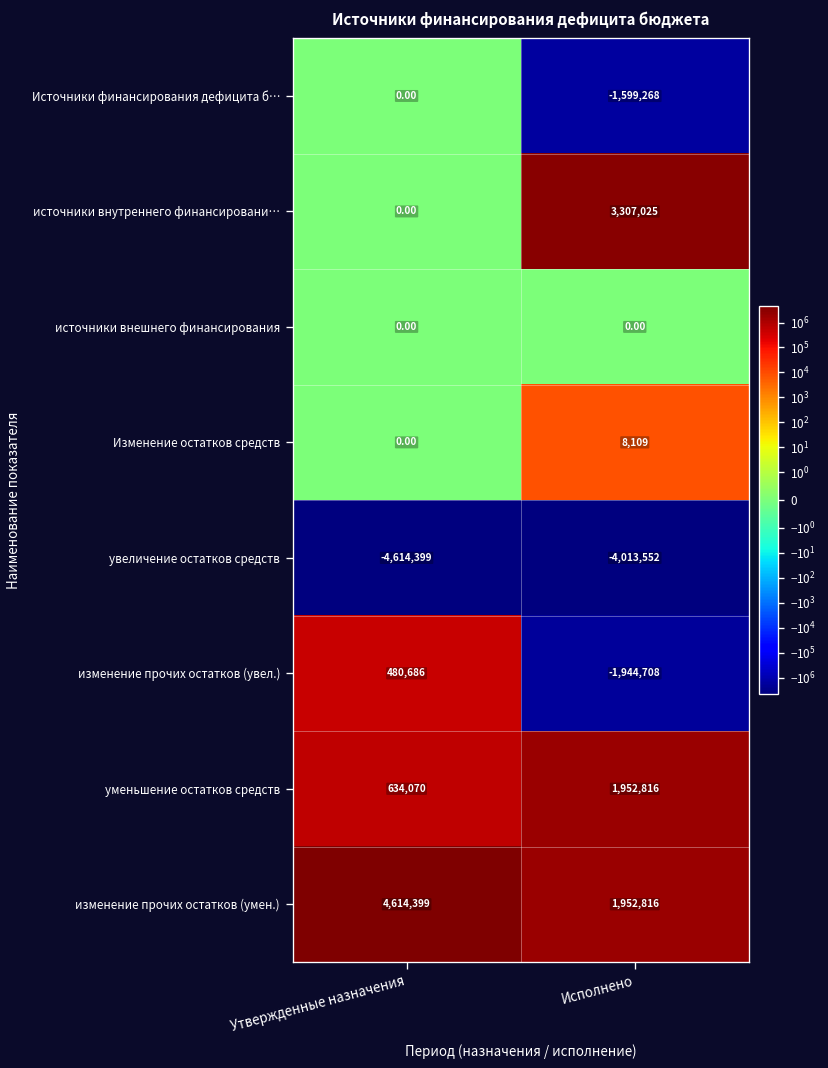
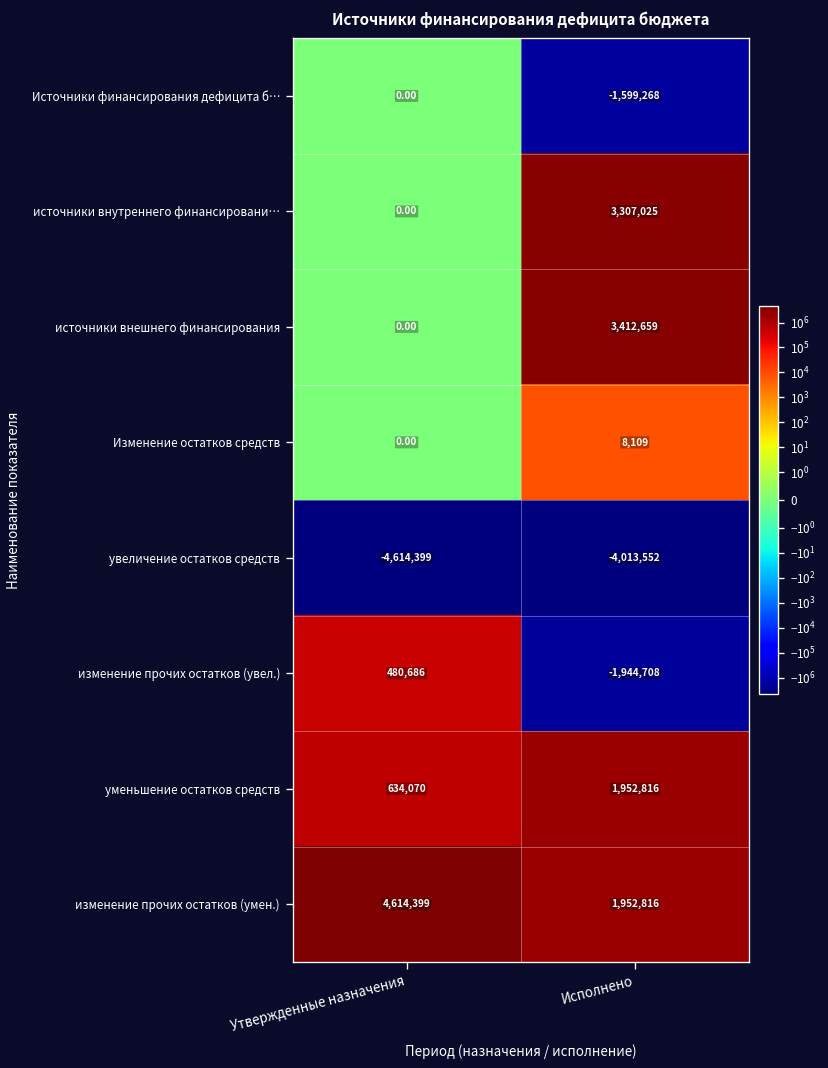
источники внешнего финансирования, Исполнено: 0.00 -> 3,412,659
